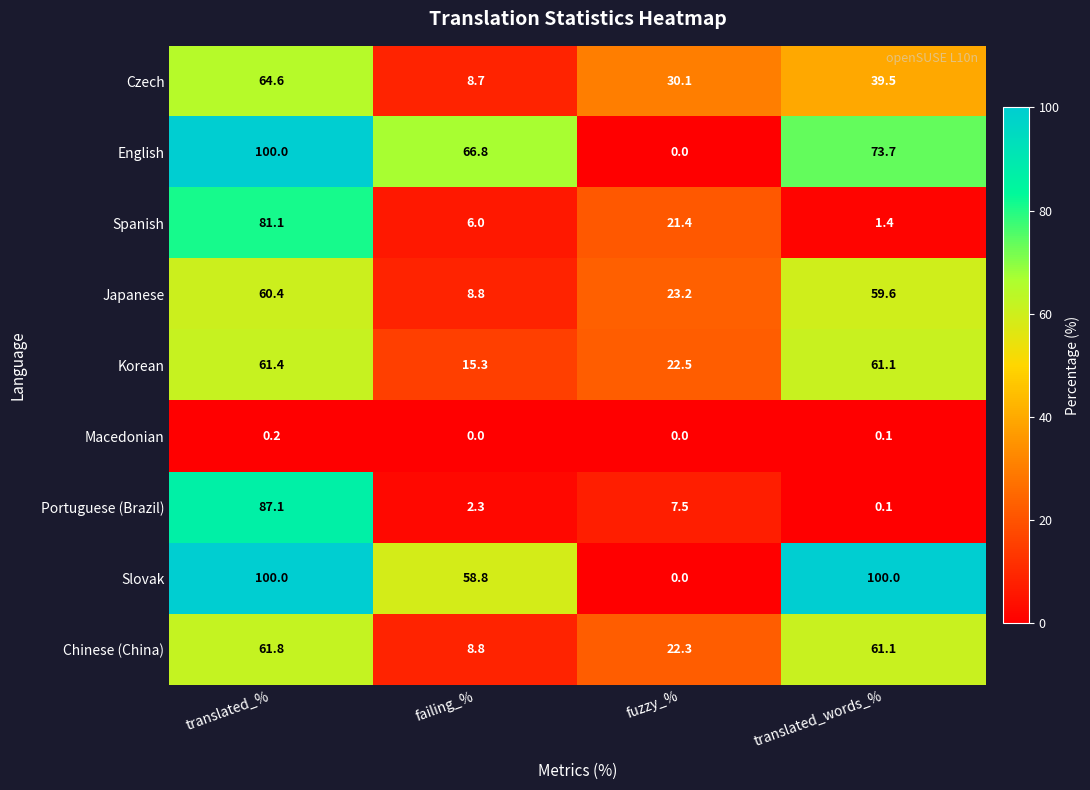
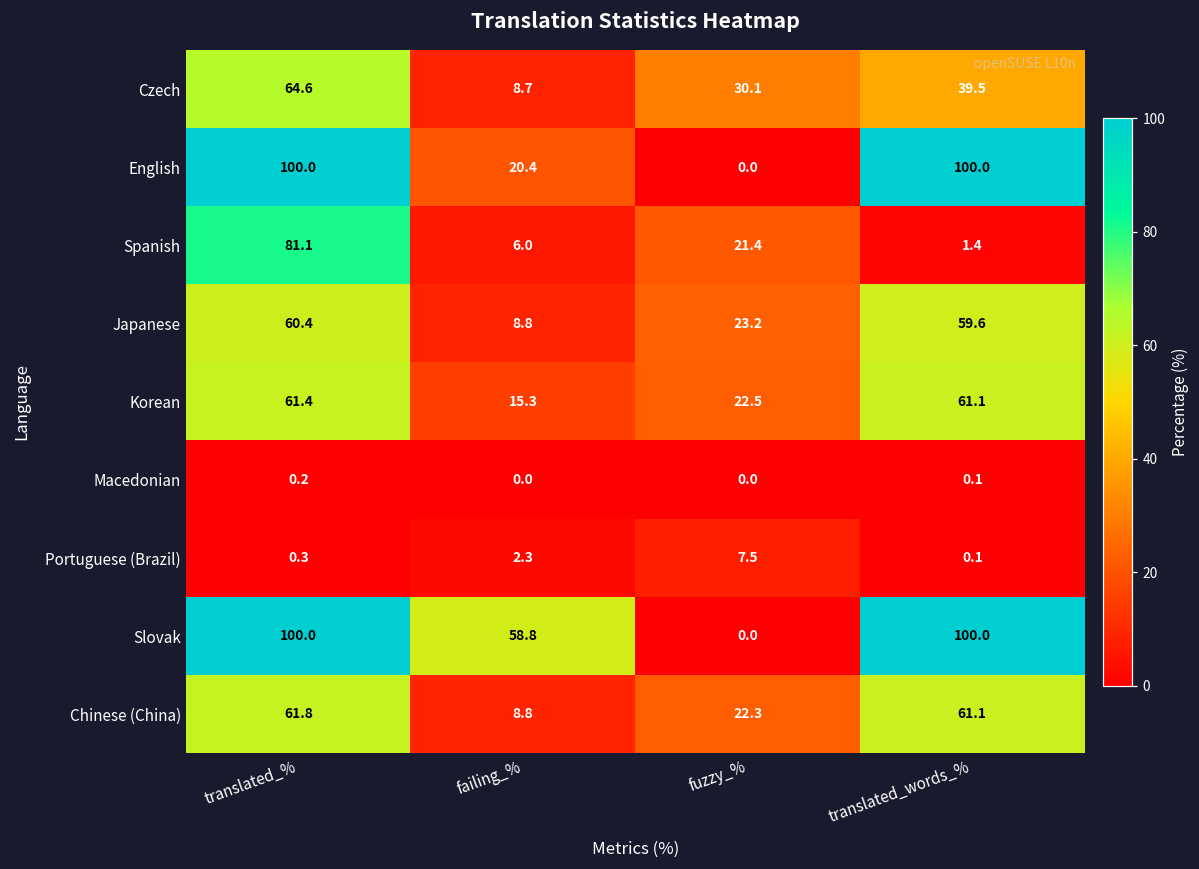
English, failing_%: 66.8 -> 20.4
English, translated_words_%: 73.7 -> 100.0
Portuguese (Brazil), translated_%: 87.1 -> 0.3
